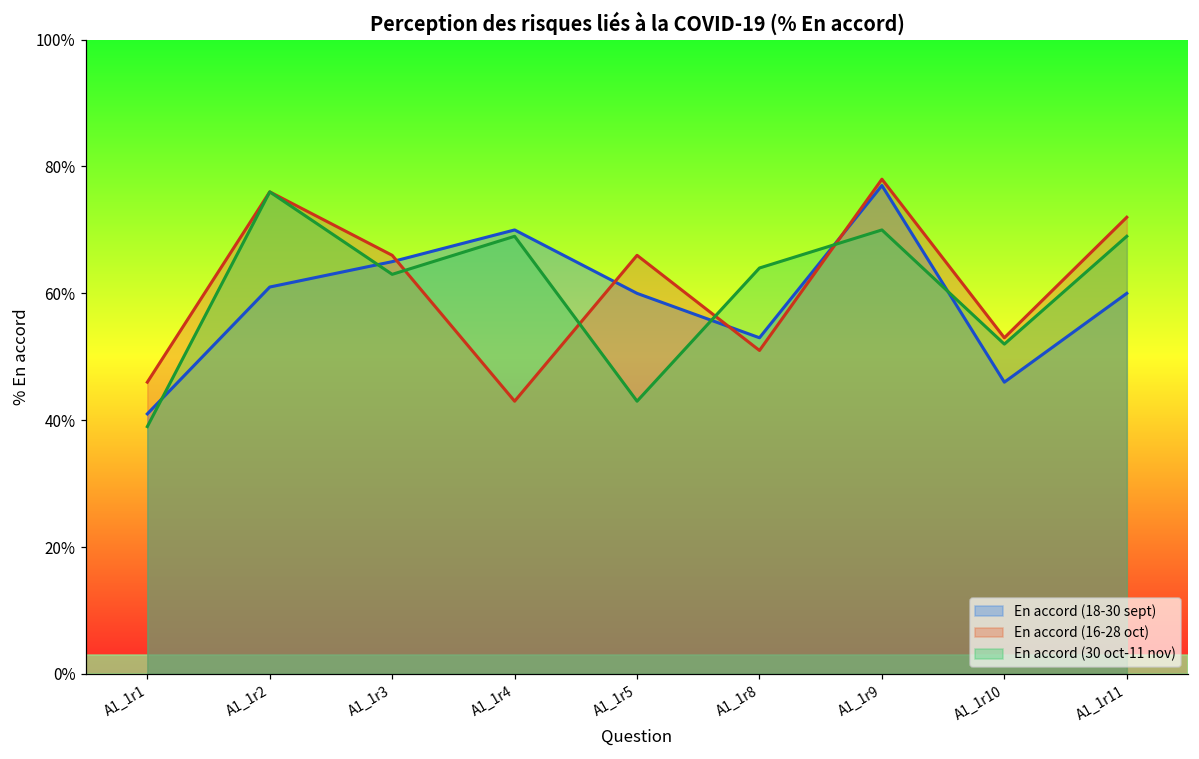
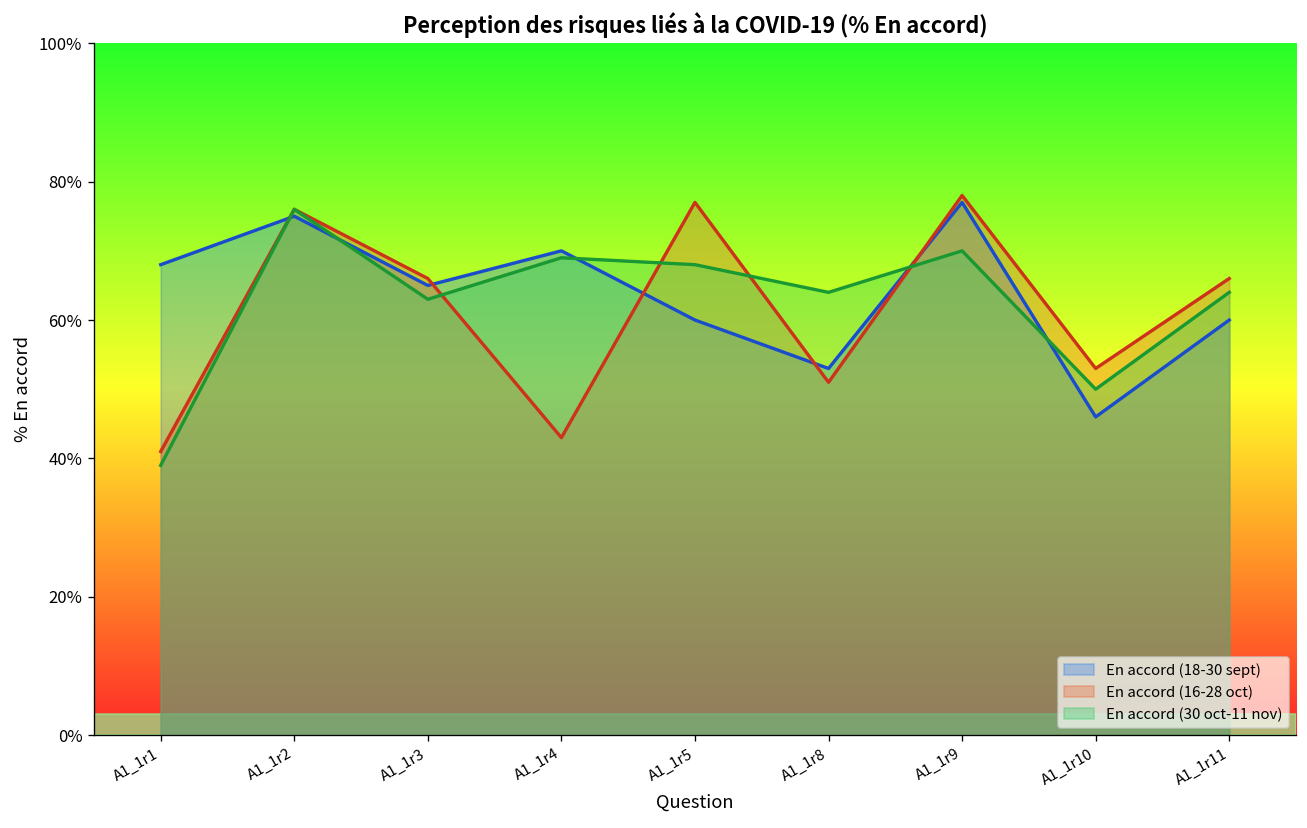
En accord (18-30 sept), A1_1r1: 41% -> 68%
En accord (16-28 oct), A1_1r1: 46% -> 41%
En accord (18-30 sept), A1_1r2: 61% -> 75%
En accord (16-28 oct), A1_1r5: 66% -> 77%
En accord (30 oct-11 nov), A1_1r5: 43% -> 68%
En accord (30 oct-11 nov), A1_1r10: 52% -> 50%
En accord (16-28 oct), A1_1r11: 72% -> 66%
En accord (30 oct-11 nov), A1_1r11: 69% -> 64%
